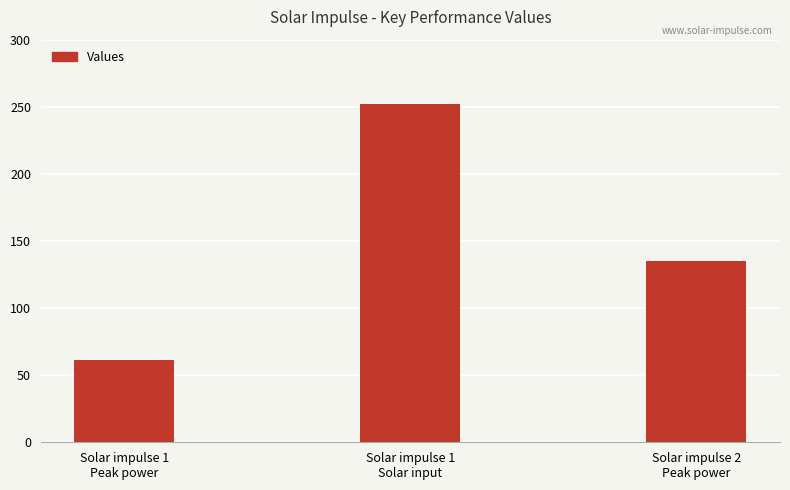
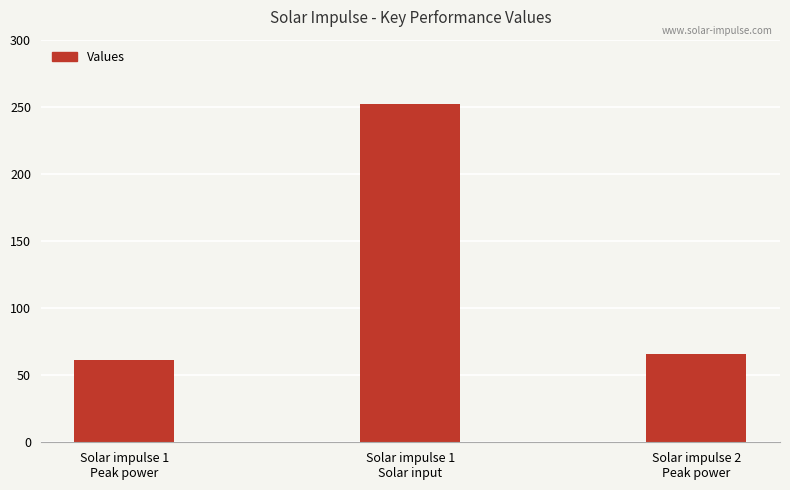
Solar impulse 2 Peak power: 135 -> 66
